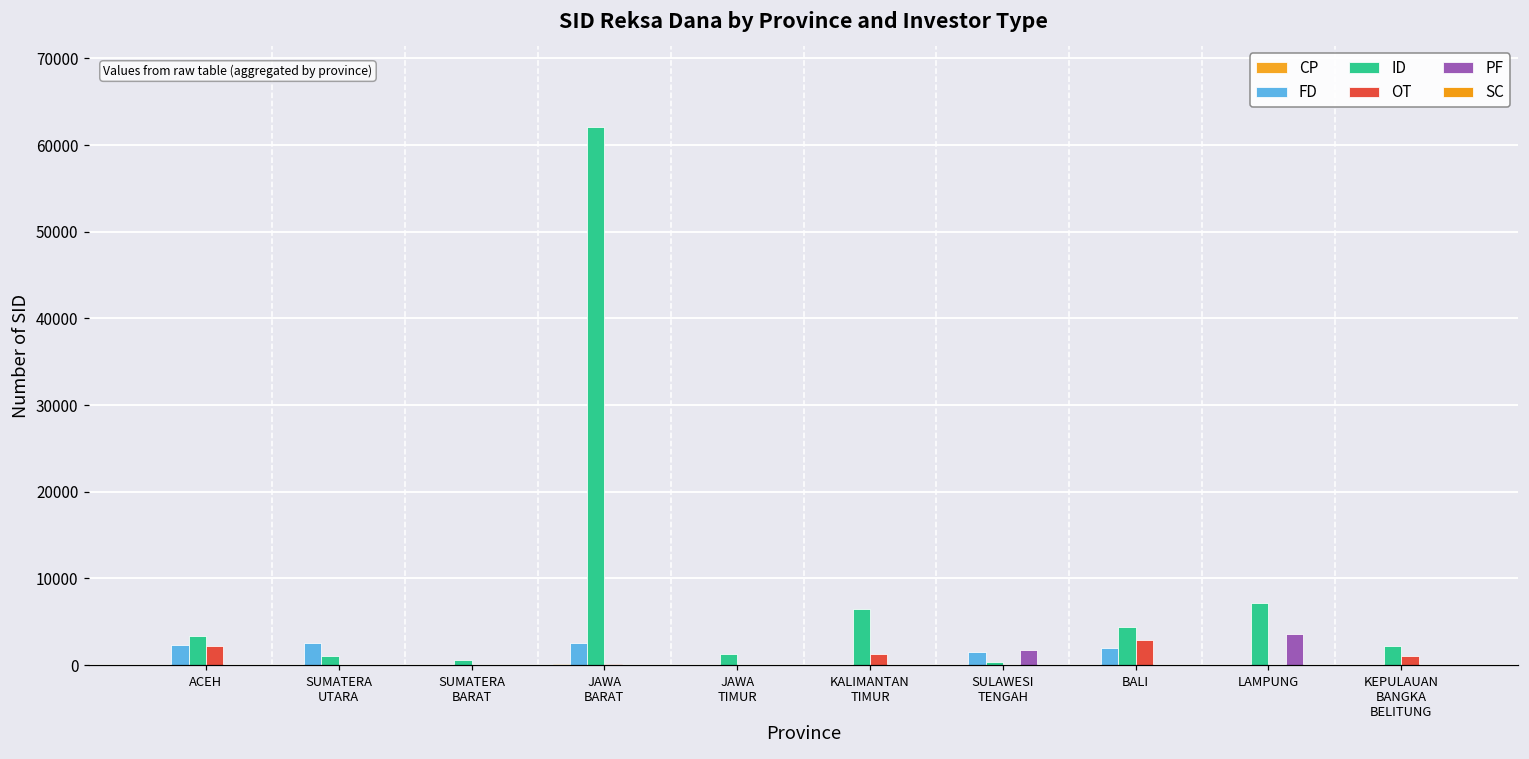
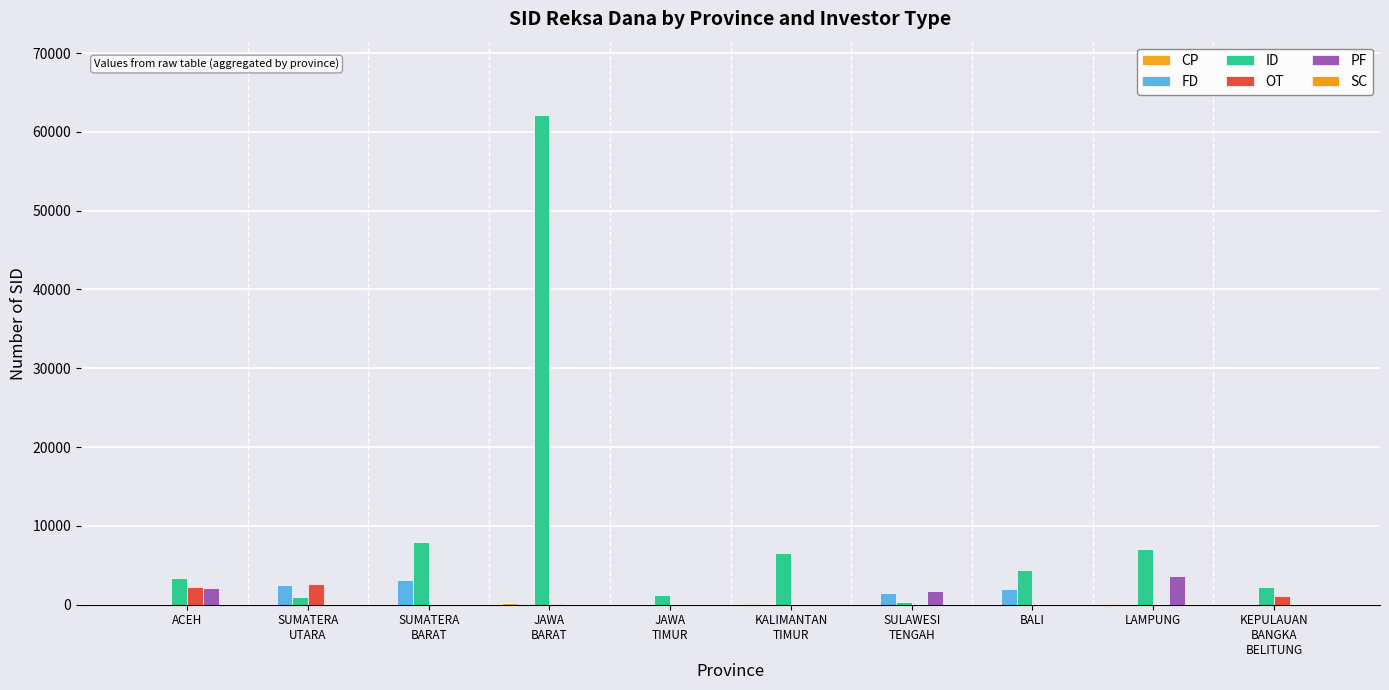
FD, ACEH: 2000 -> 0
PF, ACEH: 0 -> 2000
OT, SUMATERA UTARA: 0 -> 3000
FD, SUMATERA BARAT: 0 -> 3000
ID, SUMATERA BARAT: 1000 -> 8000
FD, JAWA BARAT: 3000 -> 0
OT, KALIMANTAN TIMUR: 1000 -> 0
OT, BALI: 3000 -> 0
